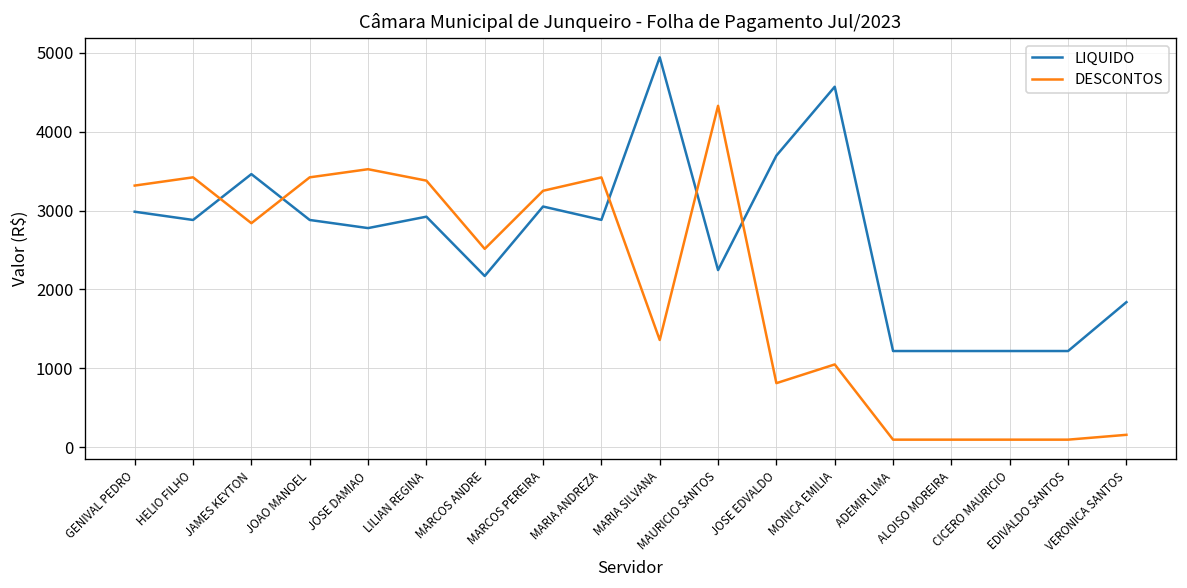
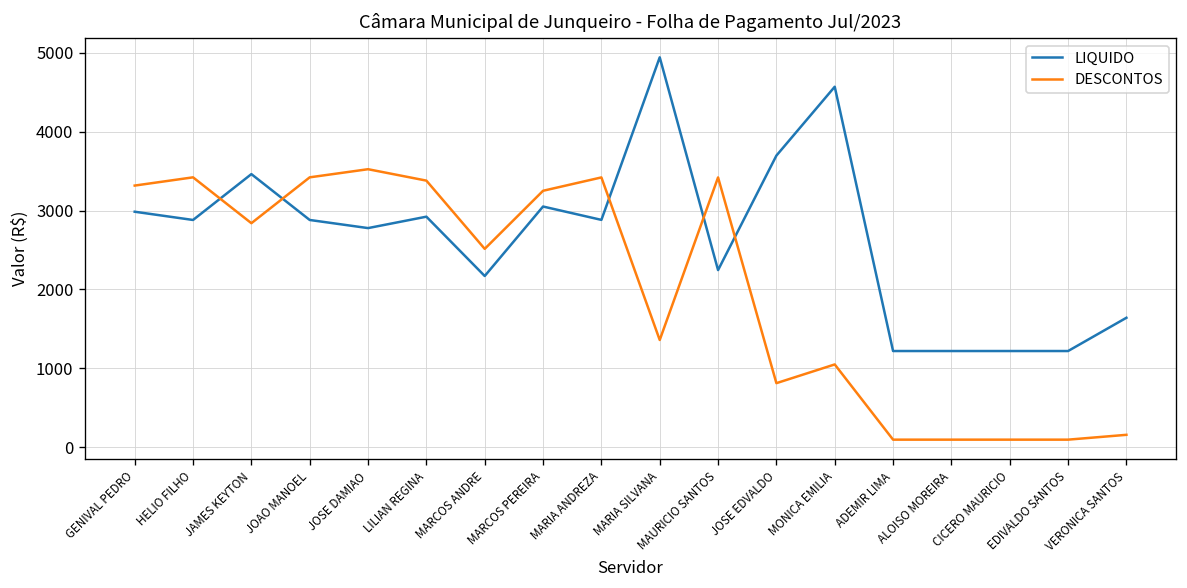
DESCONTOS, MAURICIO SANTOS: 4300 -> 3400
LIQUIDO, VERONICA SANTOS: 1800 -> 1600
